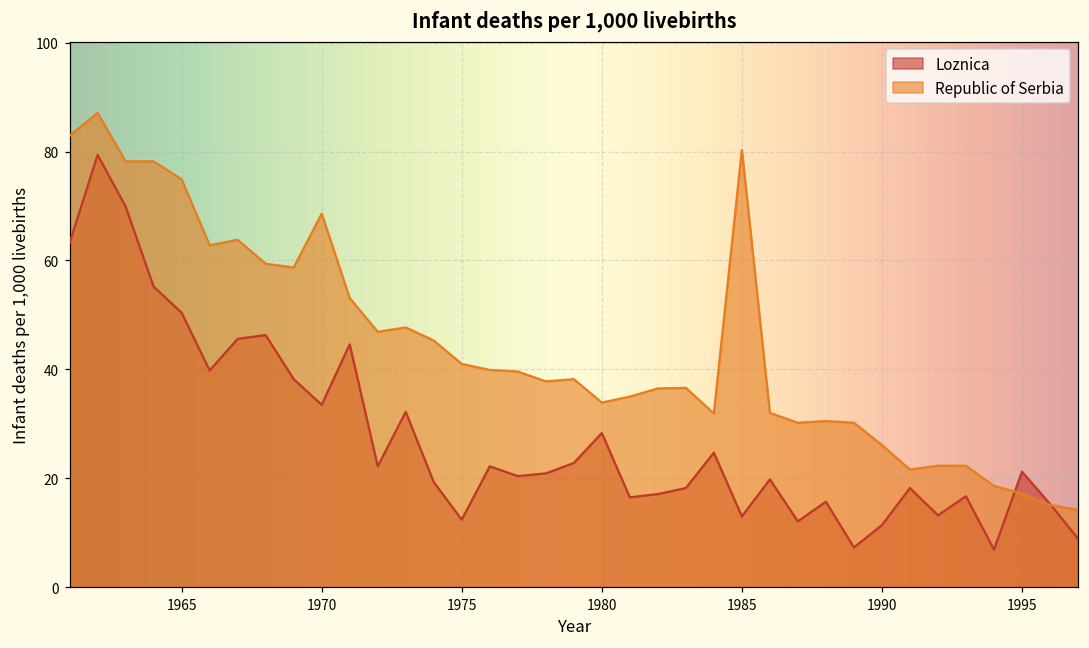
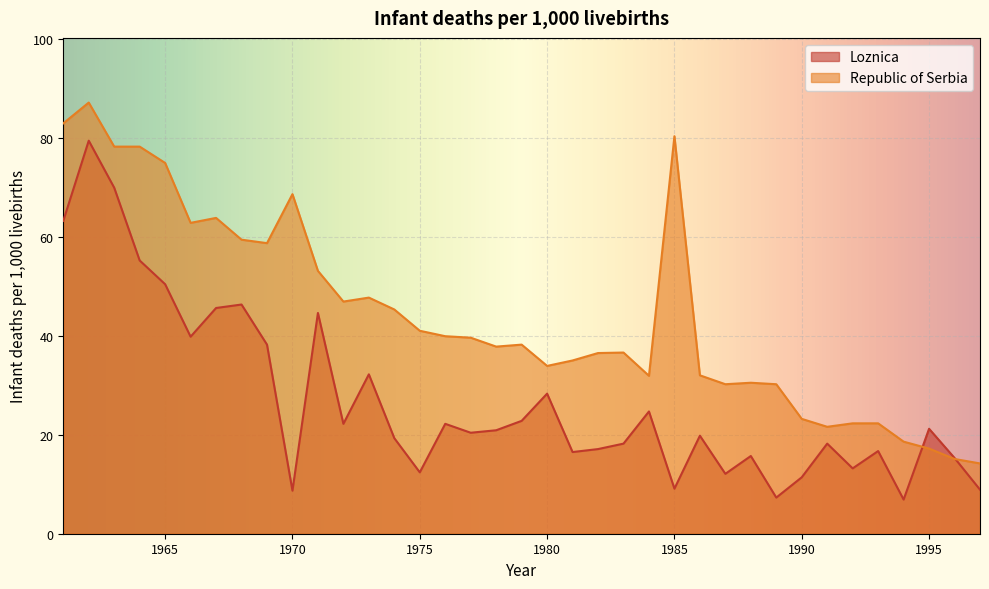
Loznica, 1970: 34 -> 9
Loznica, 1985: 13 -> 9
Republic of Serbia, 1990: 26 -> 23
